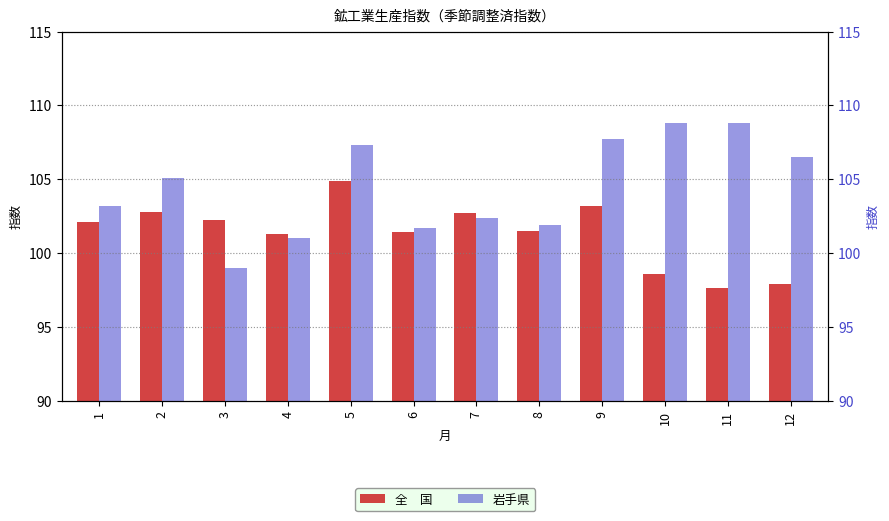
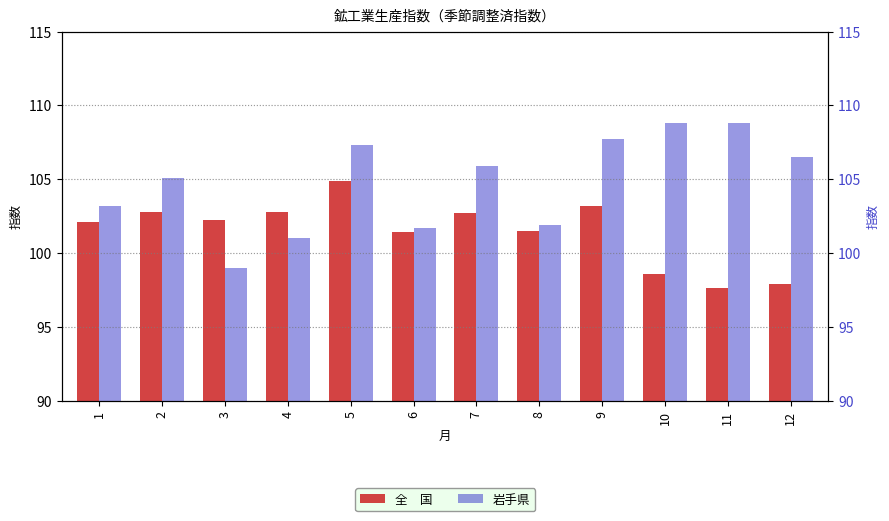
全 国, 4: 101.3 -> 102.8
岩手県, 7: 102.4 -> 105.9
